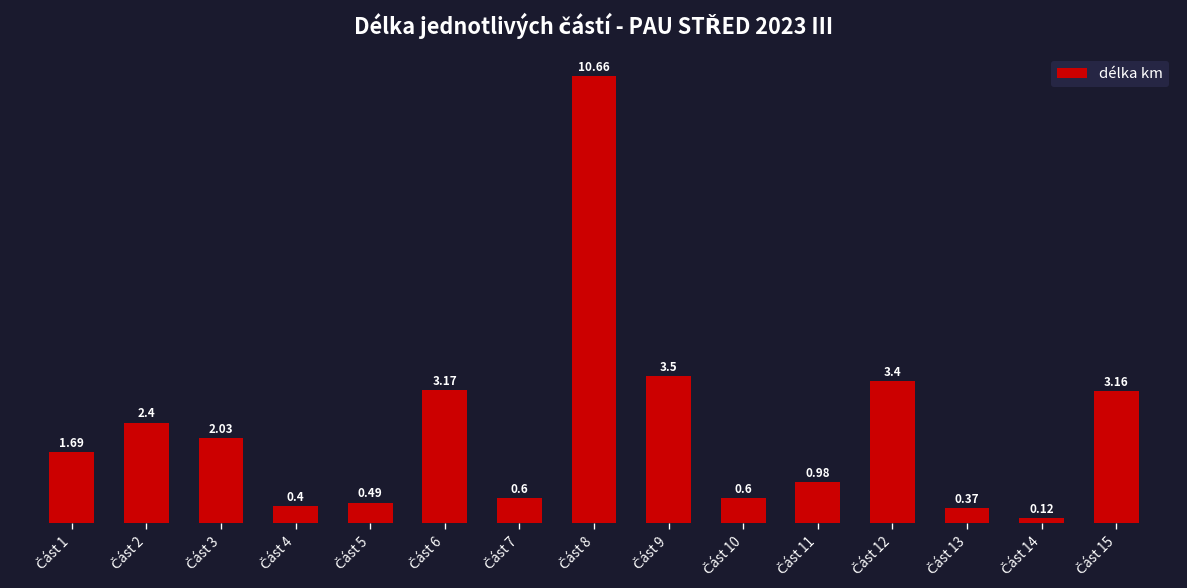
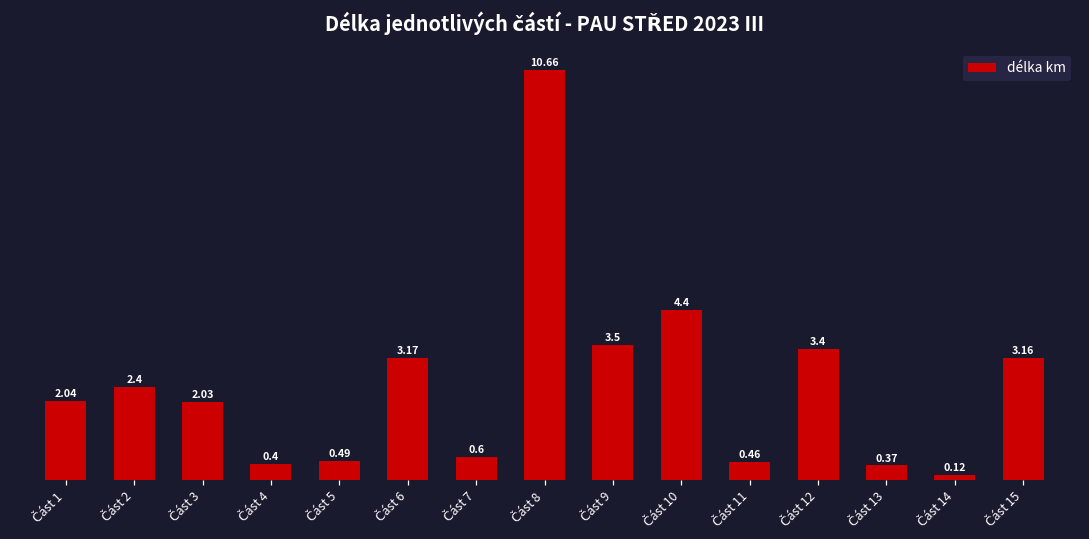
Část 1: 1.69 -> 2.04
Část 10: 0.6 -> 4.4
Část 11: 0.98 -> 0.46
